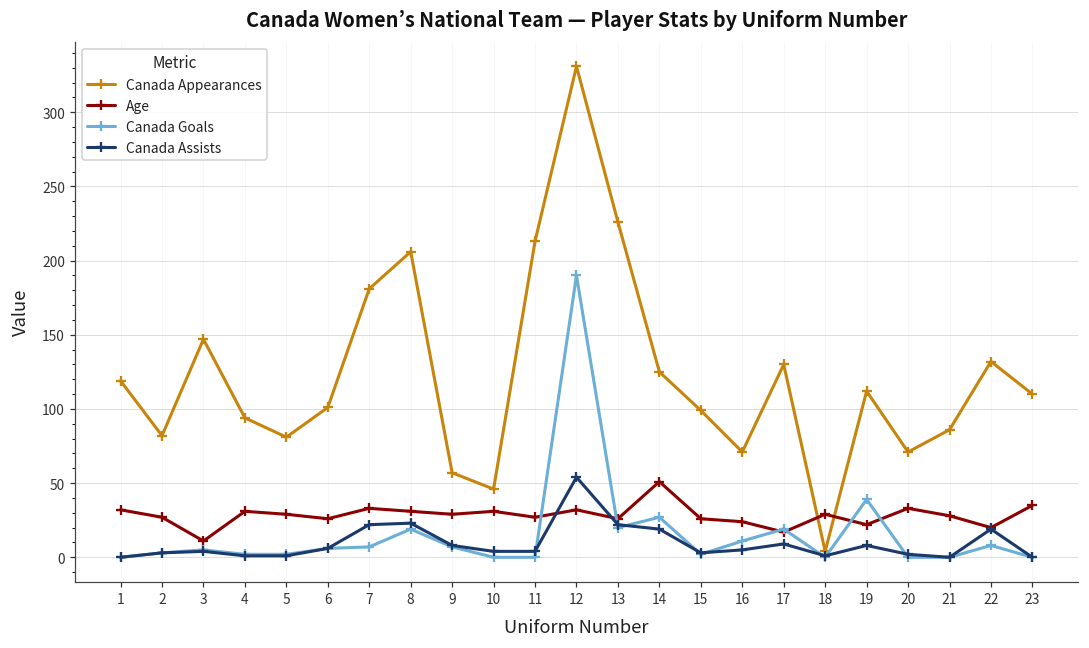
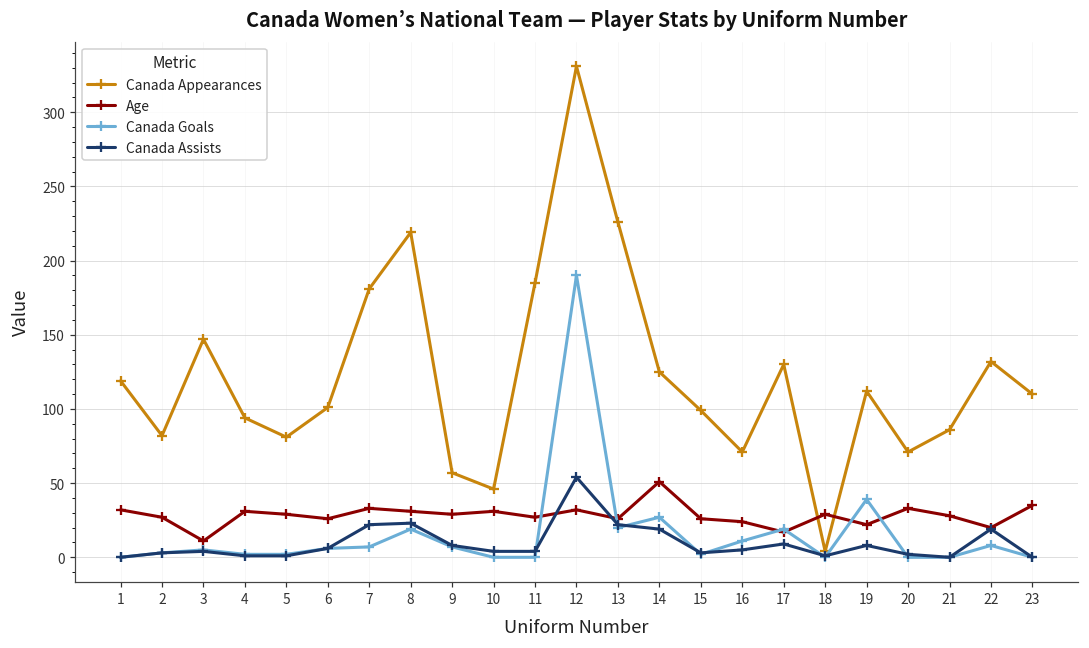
Canada Appearances, 8: 206 -> 219
Canada Appearances, 11: 213 -> 185
